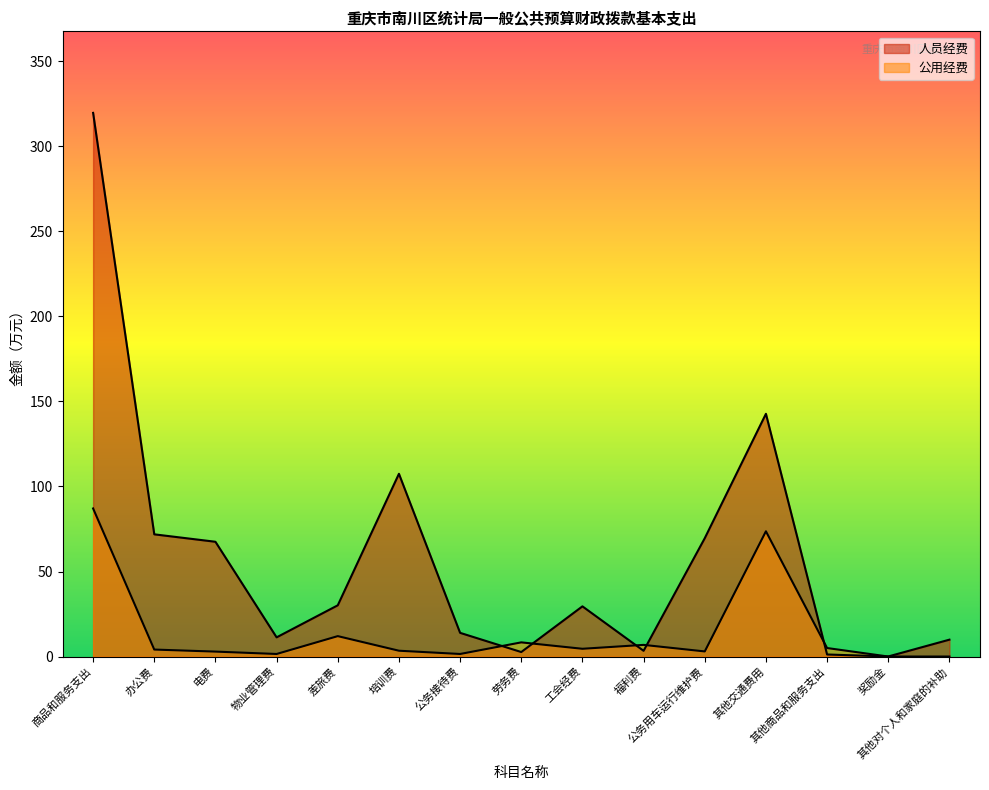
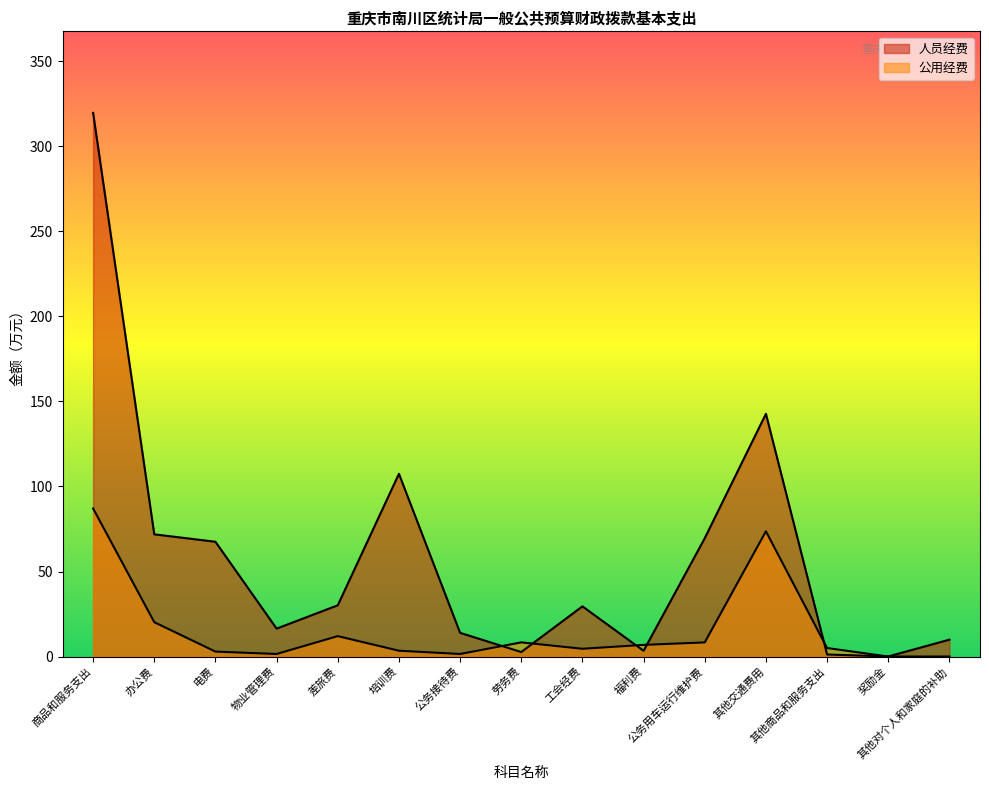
公用经费, 办公费: 4 -> 20
人员经费, 物业管理费: 11 -> 16
公用经费, 公务用车运行维护费: 3 -> 8
